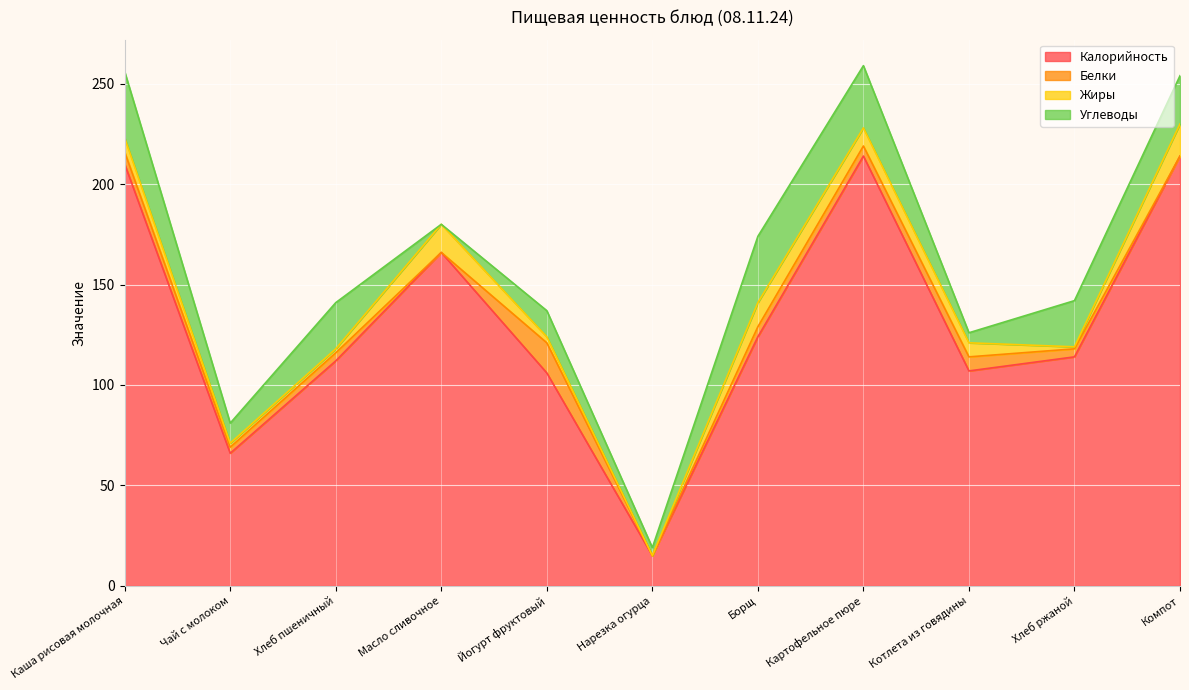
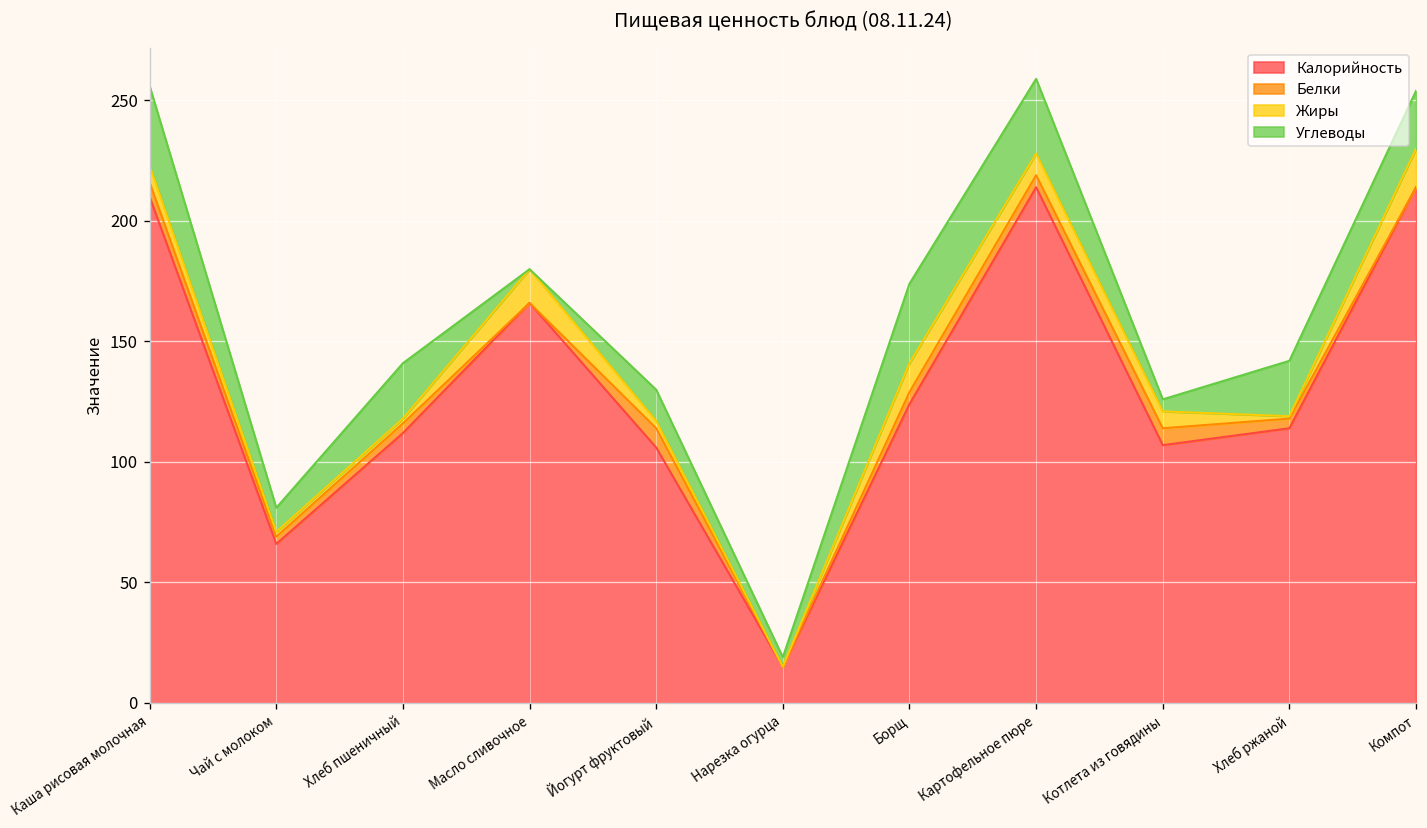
Белки, Йогурт фруктовый: 15 -> 8
